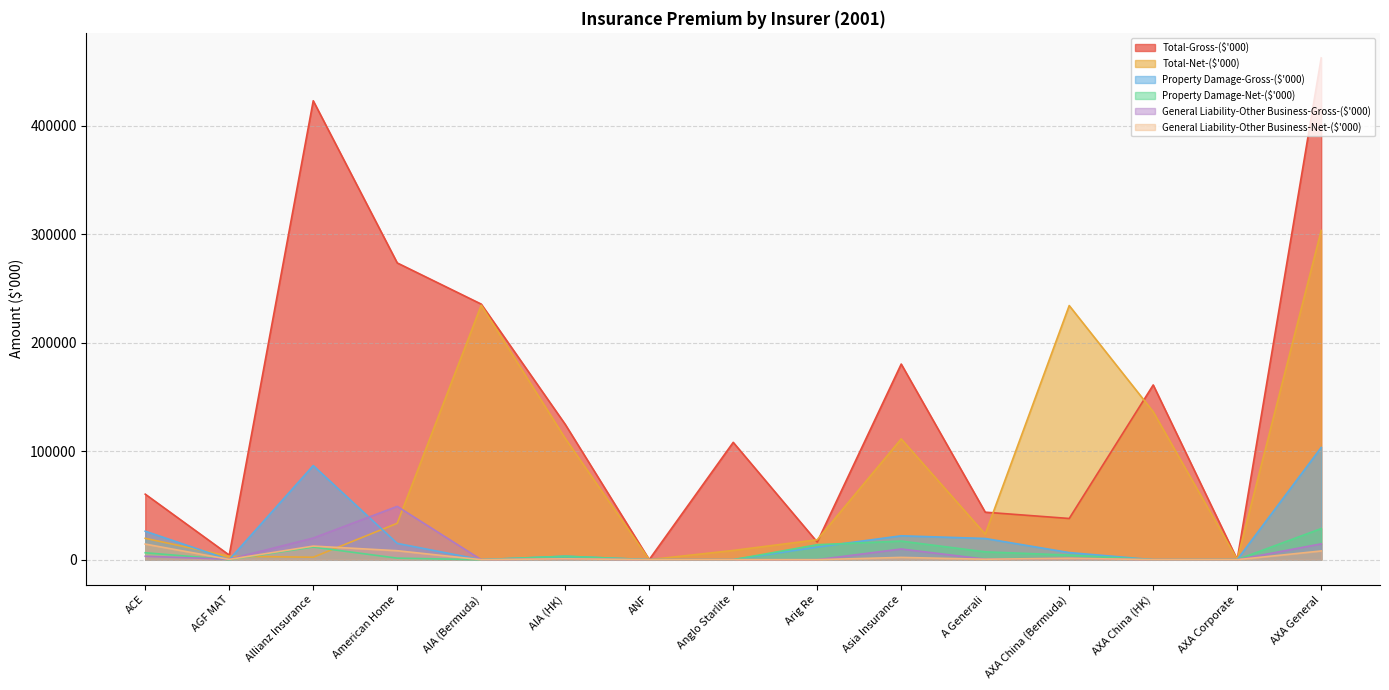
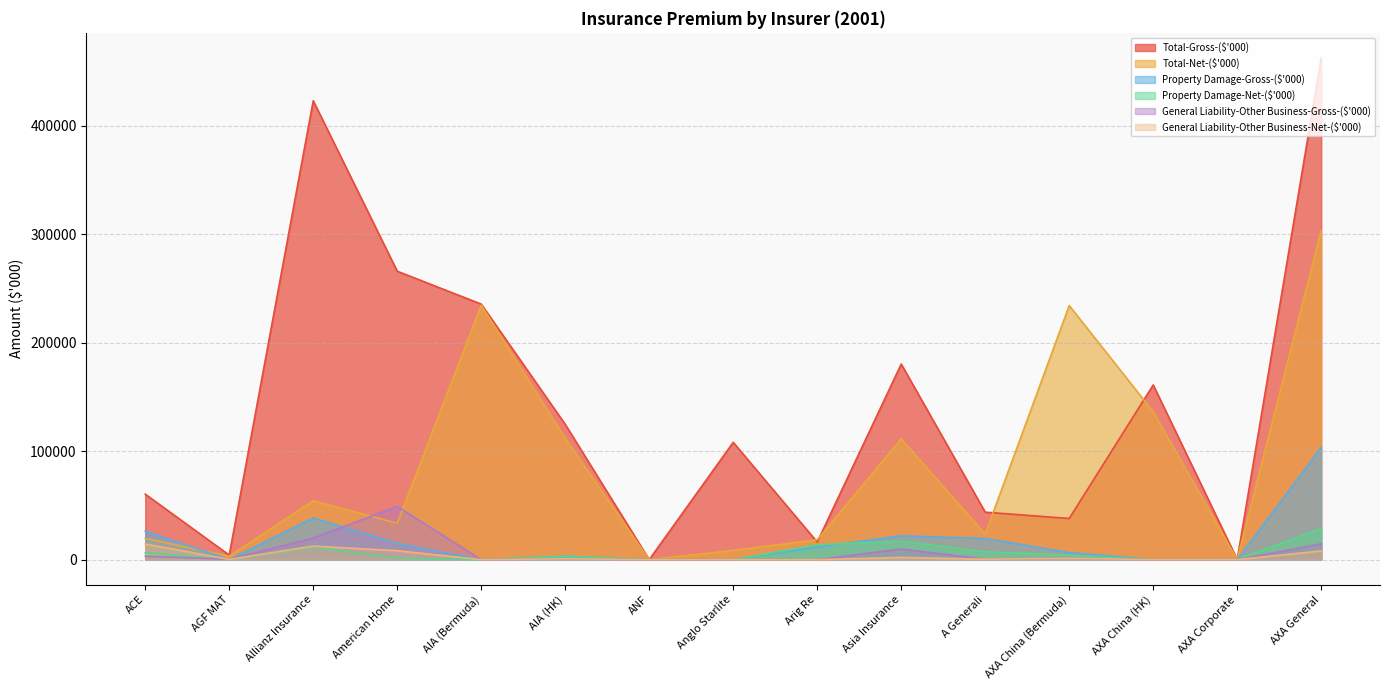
Total-Net-($'000), Allianz Insurance: 2000 -> 54000
Property Damage-Gross-($'000), Allianz Insurance: 87000 -> 39000
Total-Gross-($'000), American Home: 274000 -> 266000
